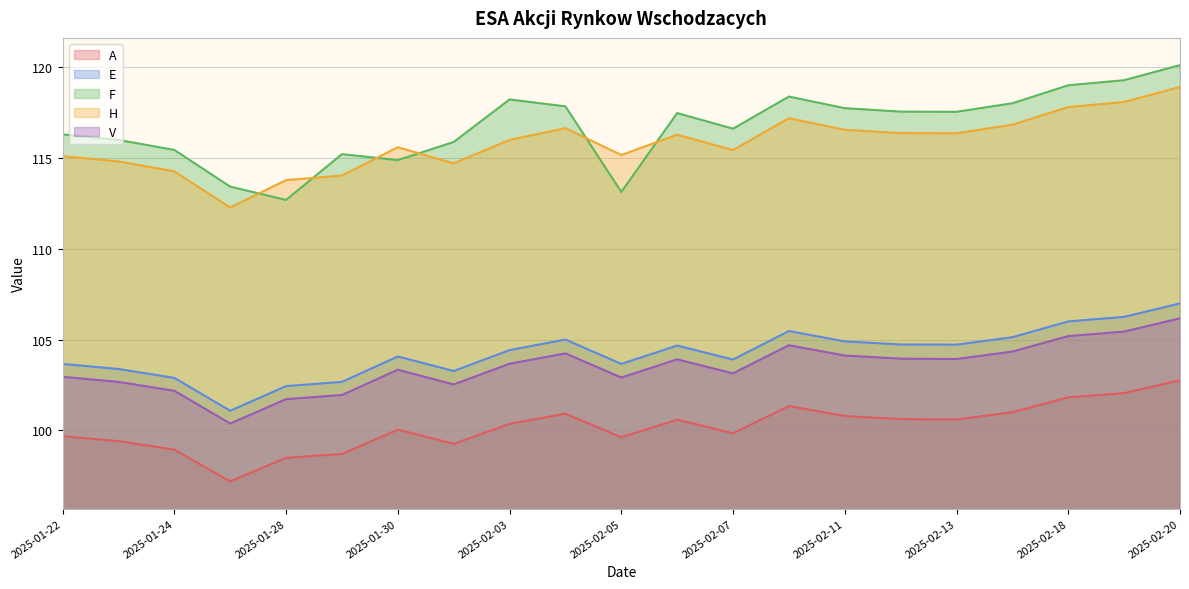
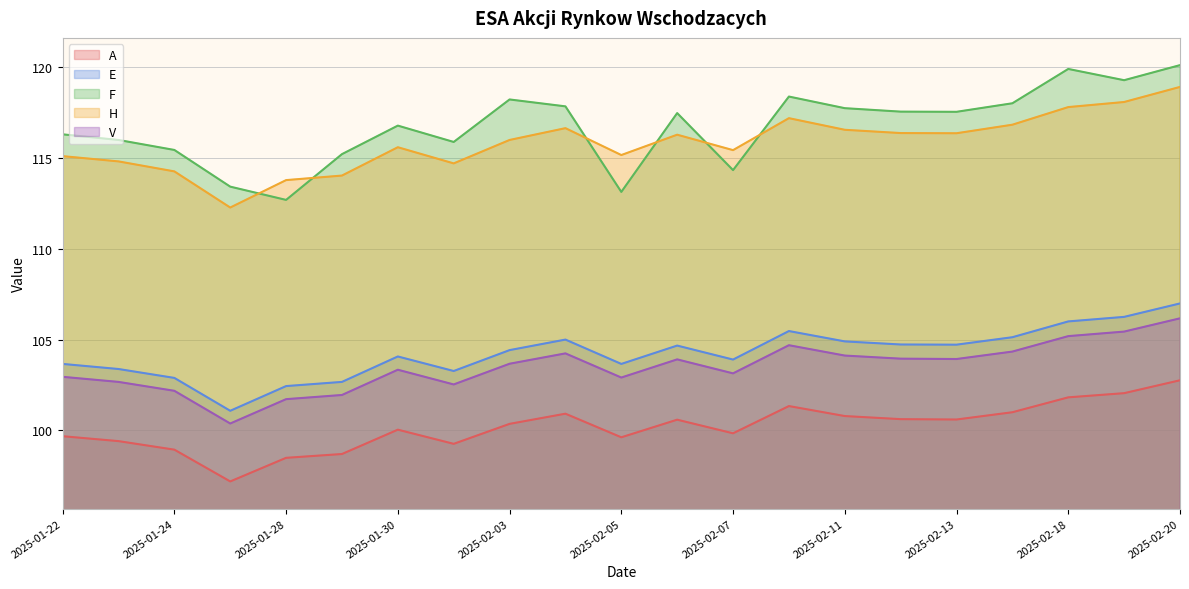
F, 2025-01-30: 114.9 -> 116.8
F, 2025-02-07: 116.6 -> 114.3
F, 2025-02-18: 119.0 -> 119.9
